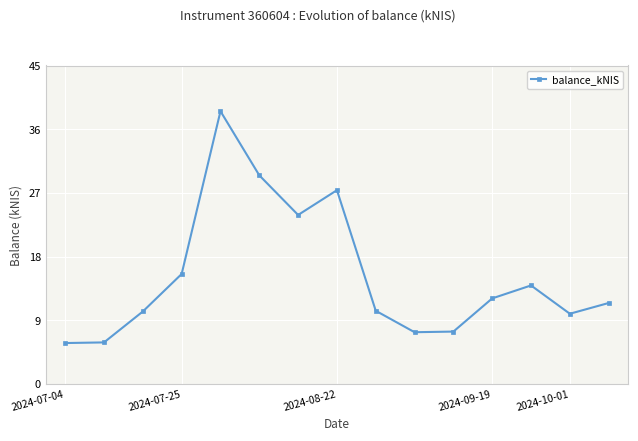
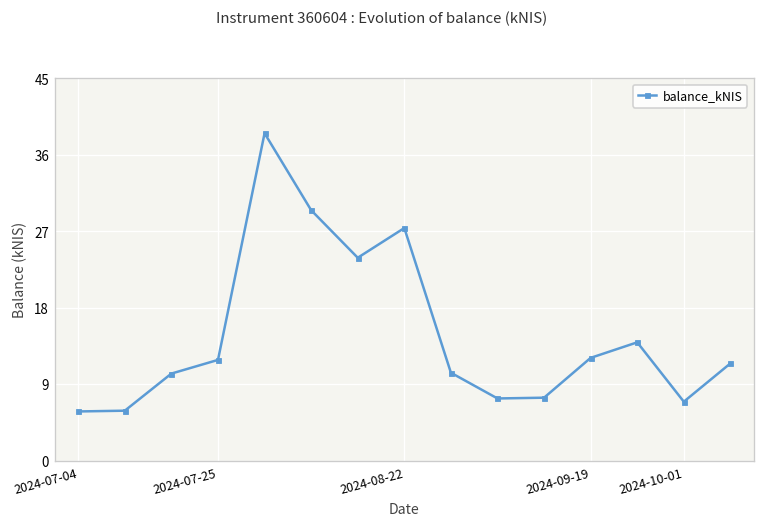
2024-07-25: 16 -> 12
2024-10-01: 10 -> 7
